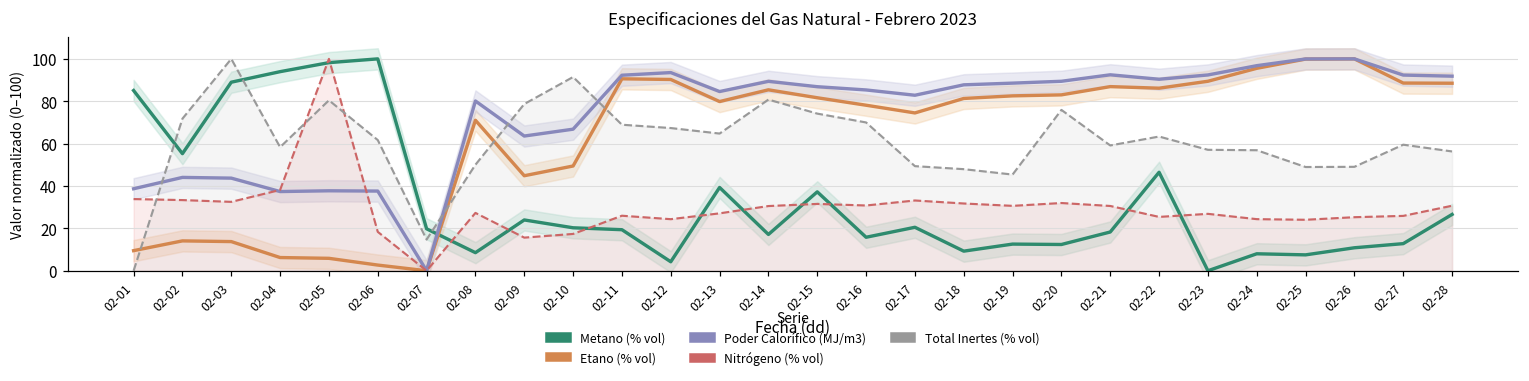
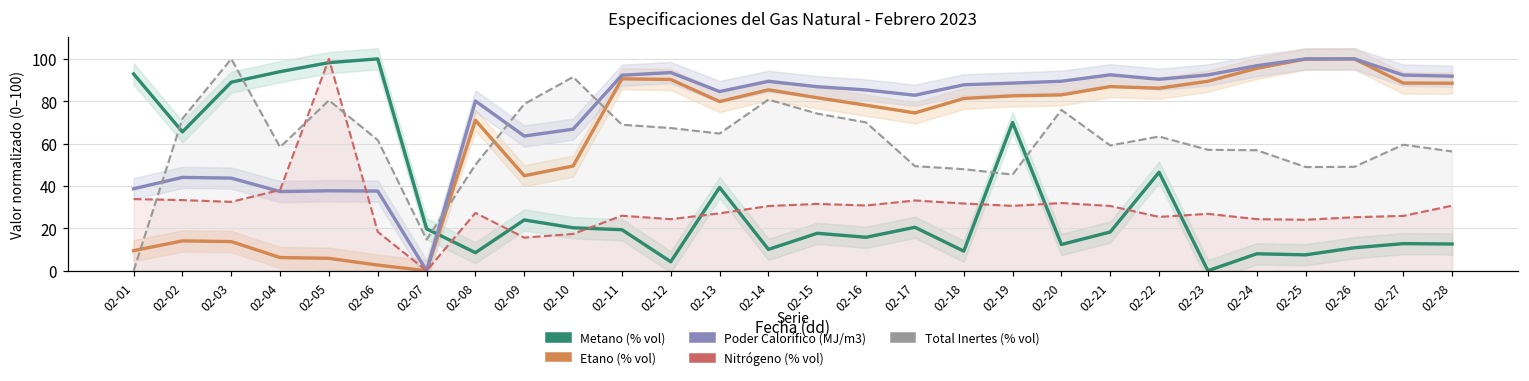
Metano (% vol), 02-01: 85 -> 93
Metano (% vol), 02-02: 55 -> 66
Metano (% vol), 02-14: 17 -> 10
Metano (% vol), 02-15: 37 -> 18
Metano (% vol), 02-19: 13 -> 70
Metano (% vol), 02-28: 27 -> 13
